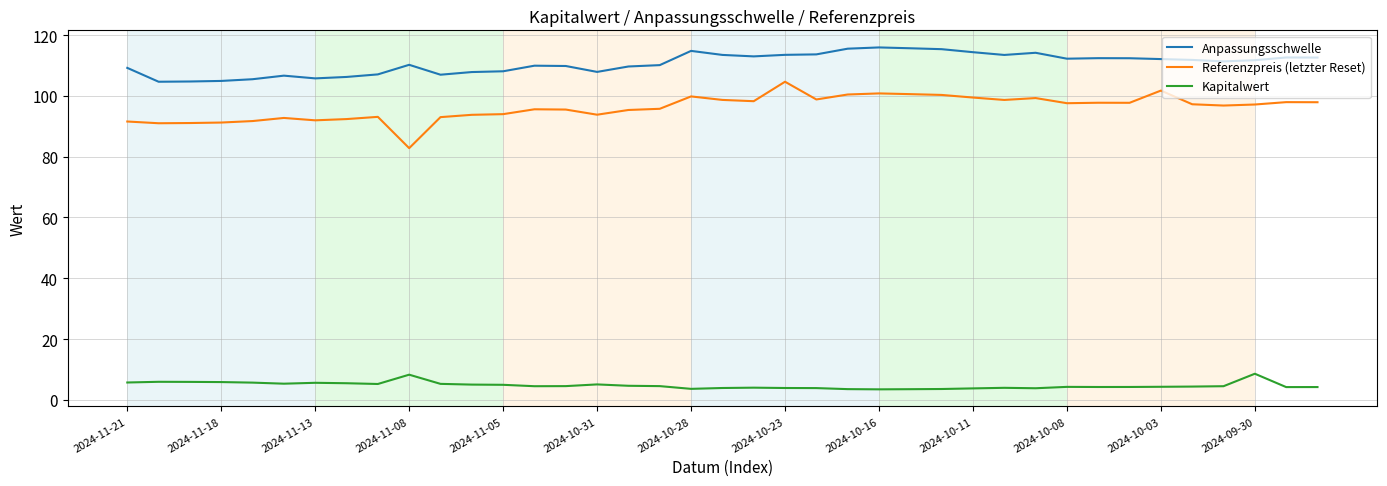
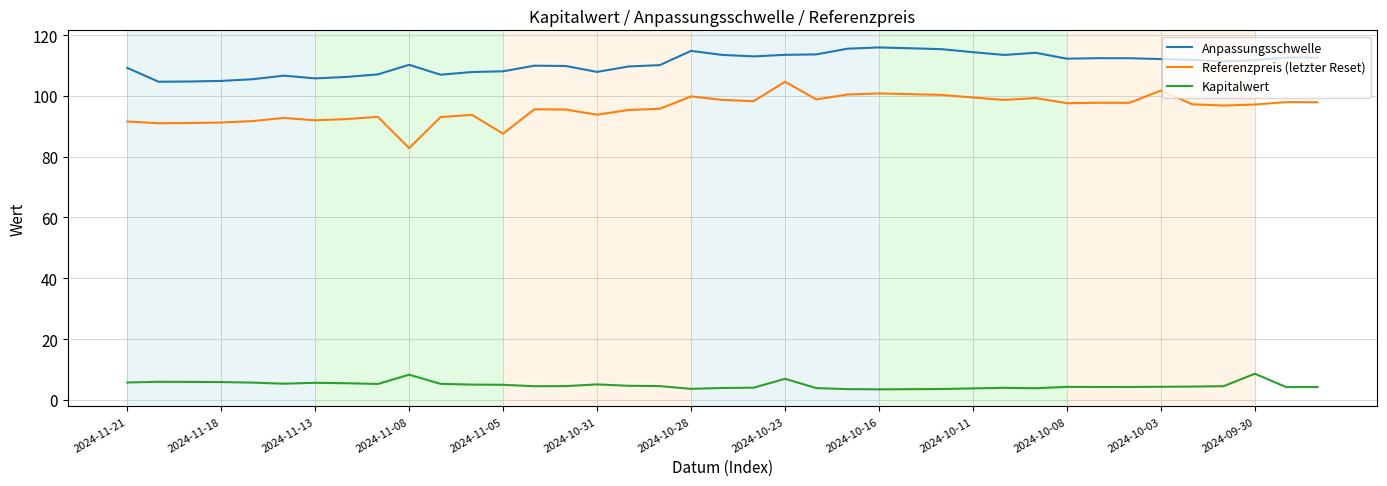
Referenzpreis (letzter Reset), 2024-11-05: 94 -> 88
Kapitalwert, 2024-10-23: 4 -> 7
